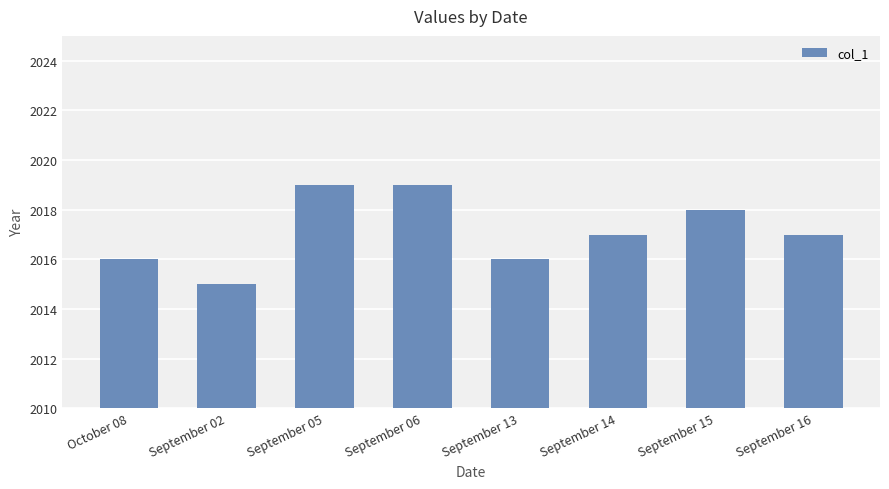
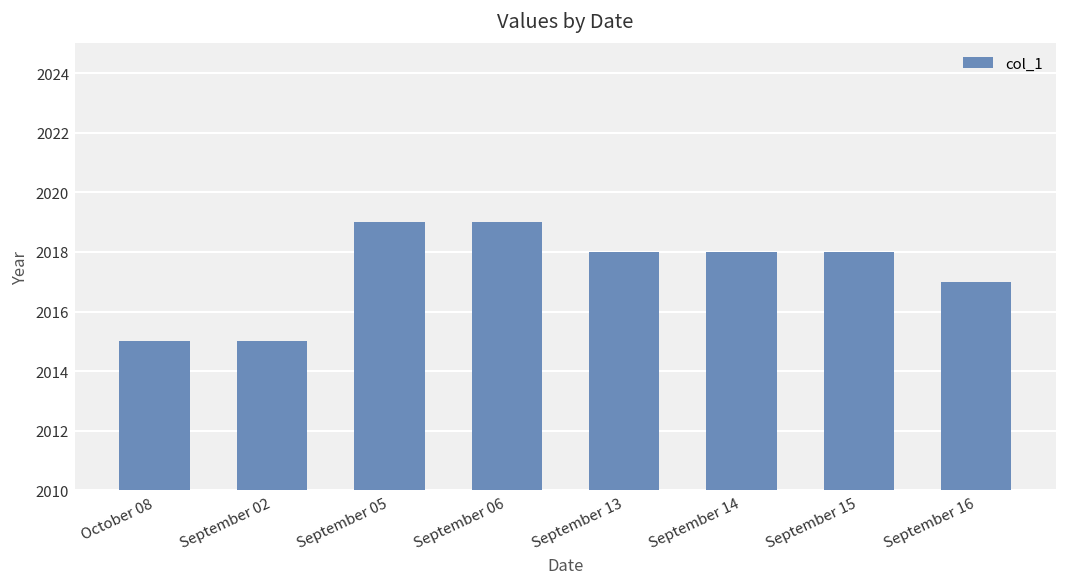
October 08: 2016 -> 2015
September 13: 2016 -> 2018
September 14: 2017 -> 2018
